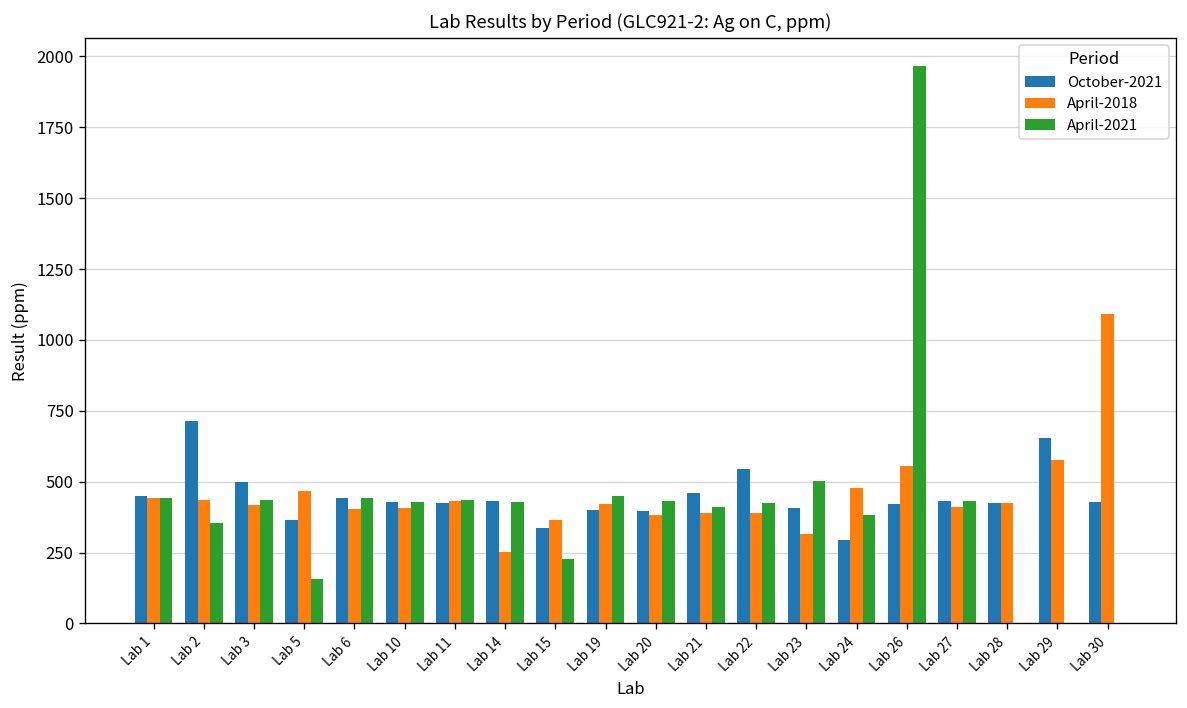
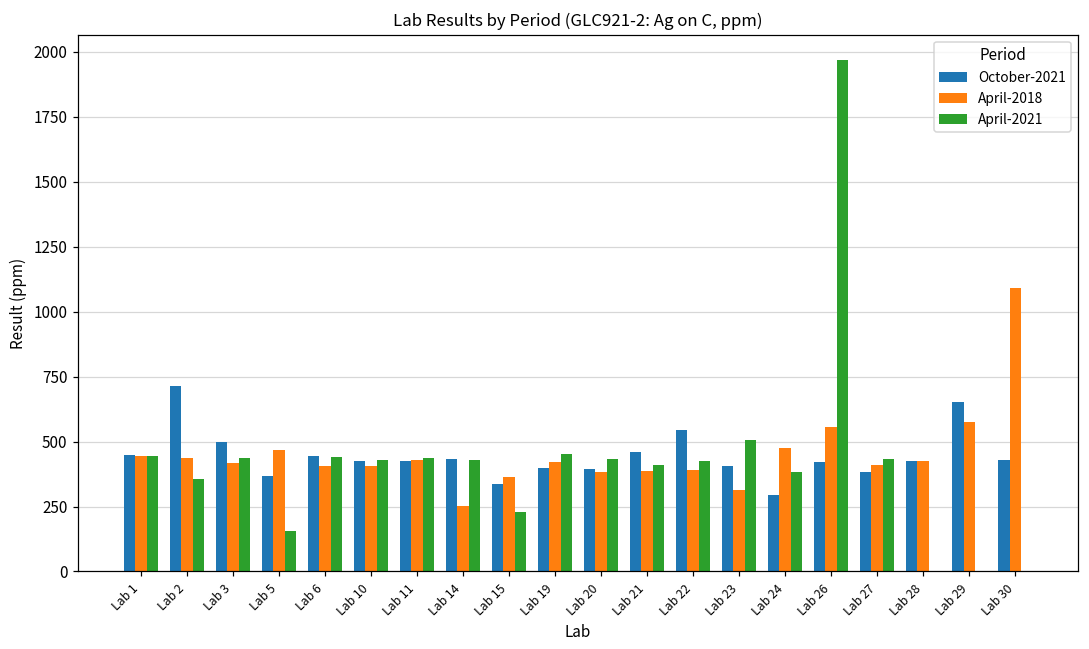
October-2021, Lab 27: 430 -> 380
